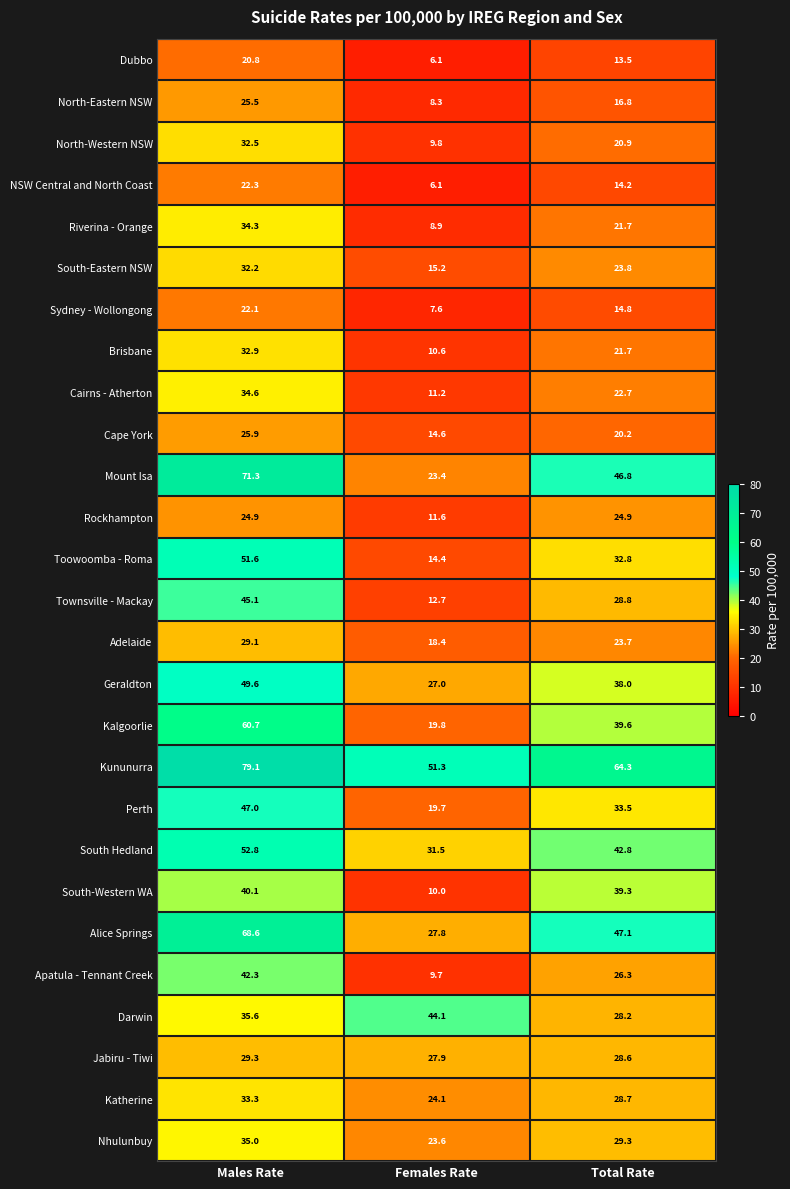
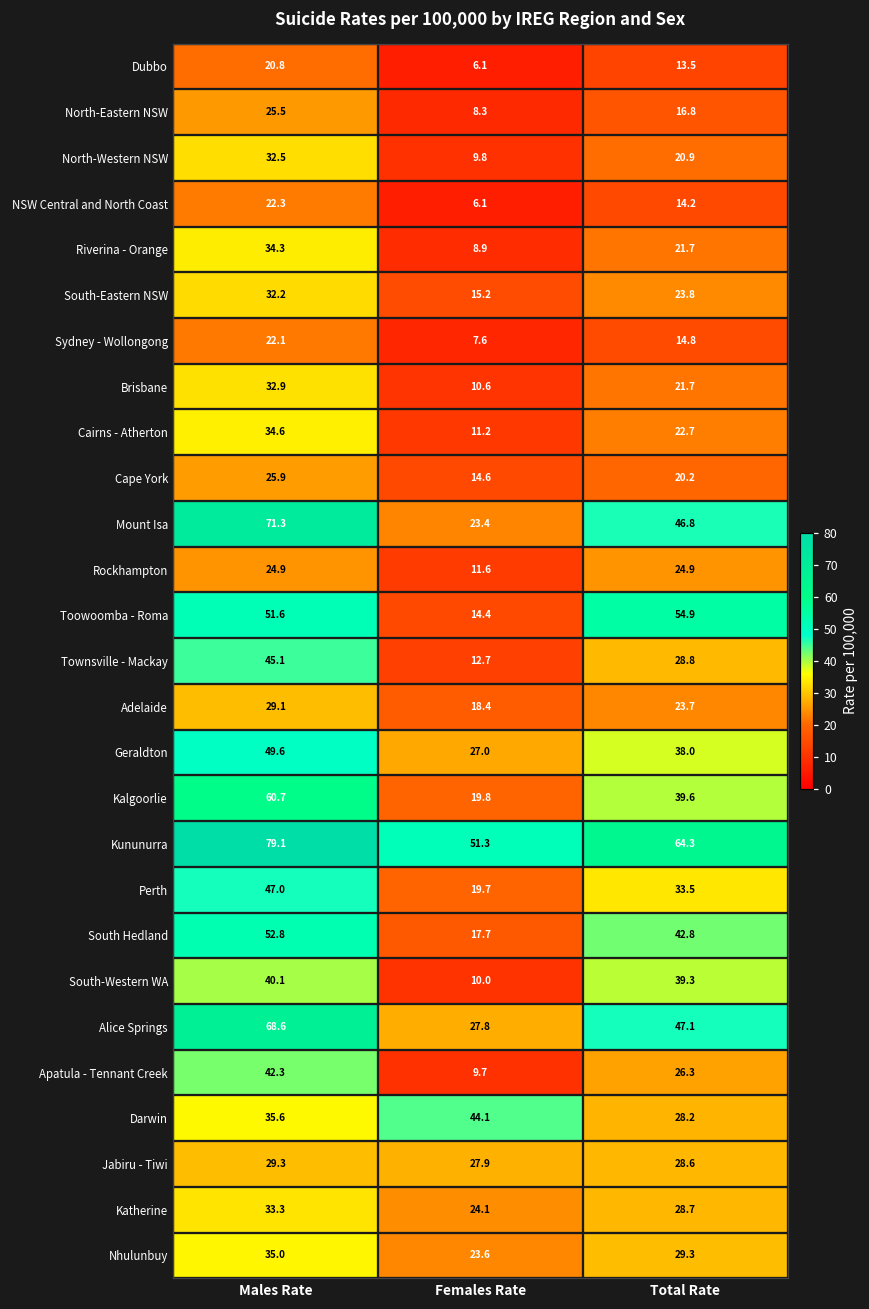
Toowoomba - Roma, Total Rate: 32.8 -> 54.9
South Hedland, Females Rate: 31.5 -> 17.7
